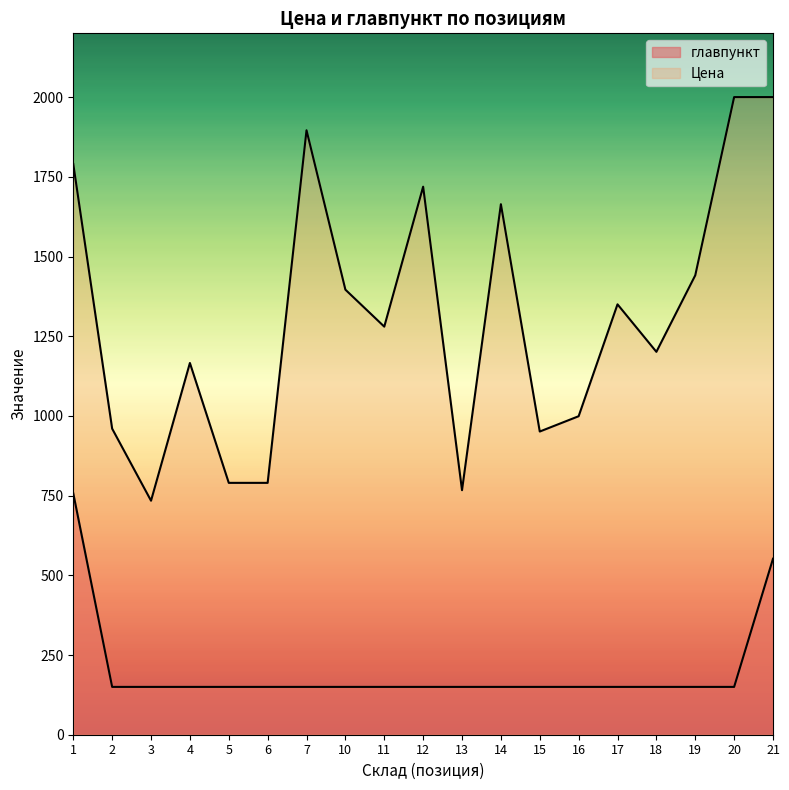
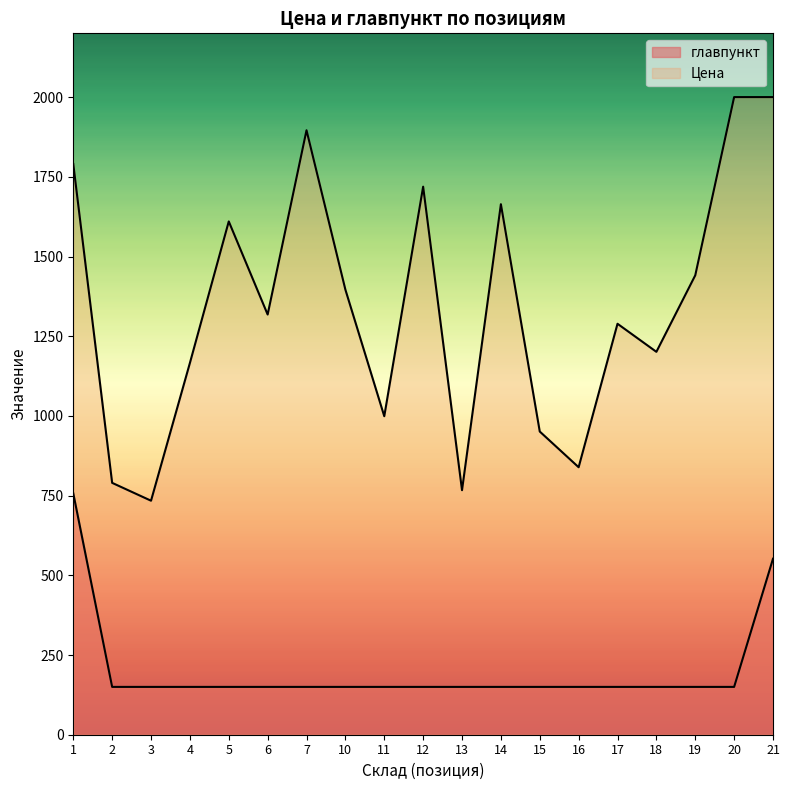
Цена, 2: 960 -> 790
Цена, 5: 790 -> 1610
Цена, 6: 790 -> 1320
Цена, 11: 1280 -> 1000
Цена, 16: 1000 -> 840
Цена, 17: 1350 -> 1290
